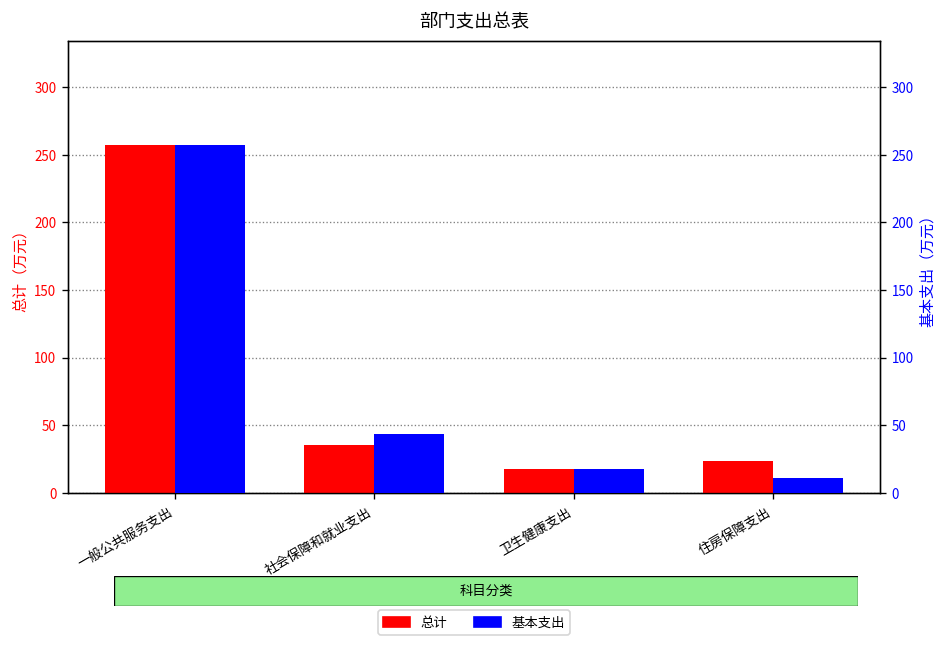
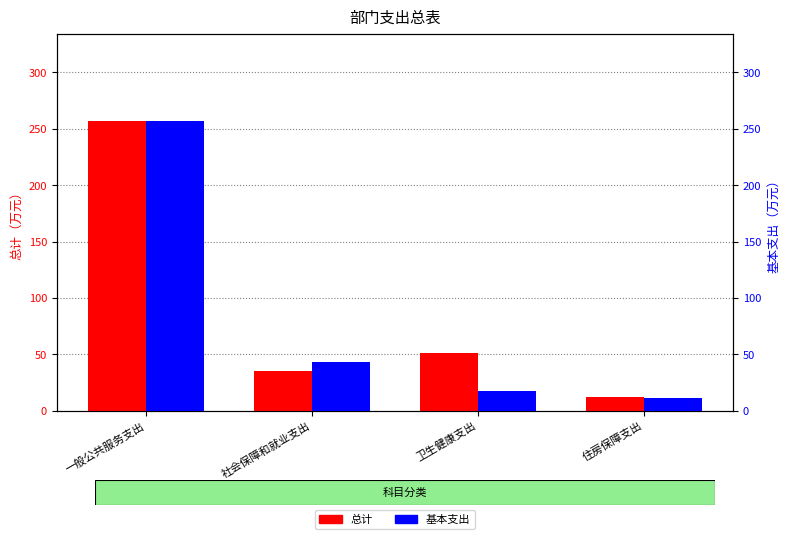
总计, 卫生健康支出: 18 -> 51
总计, 住房保障支出: 24 -> 12
